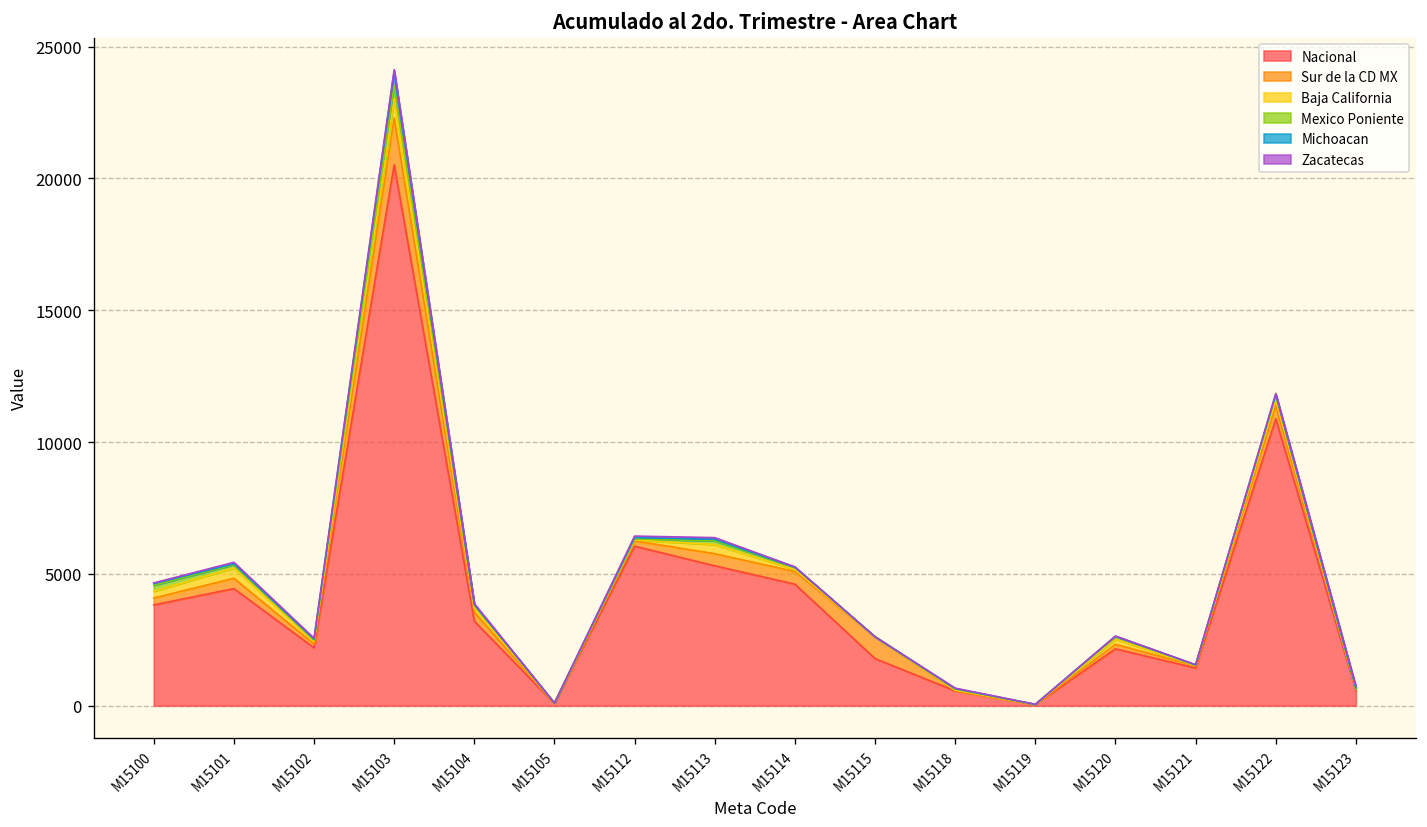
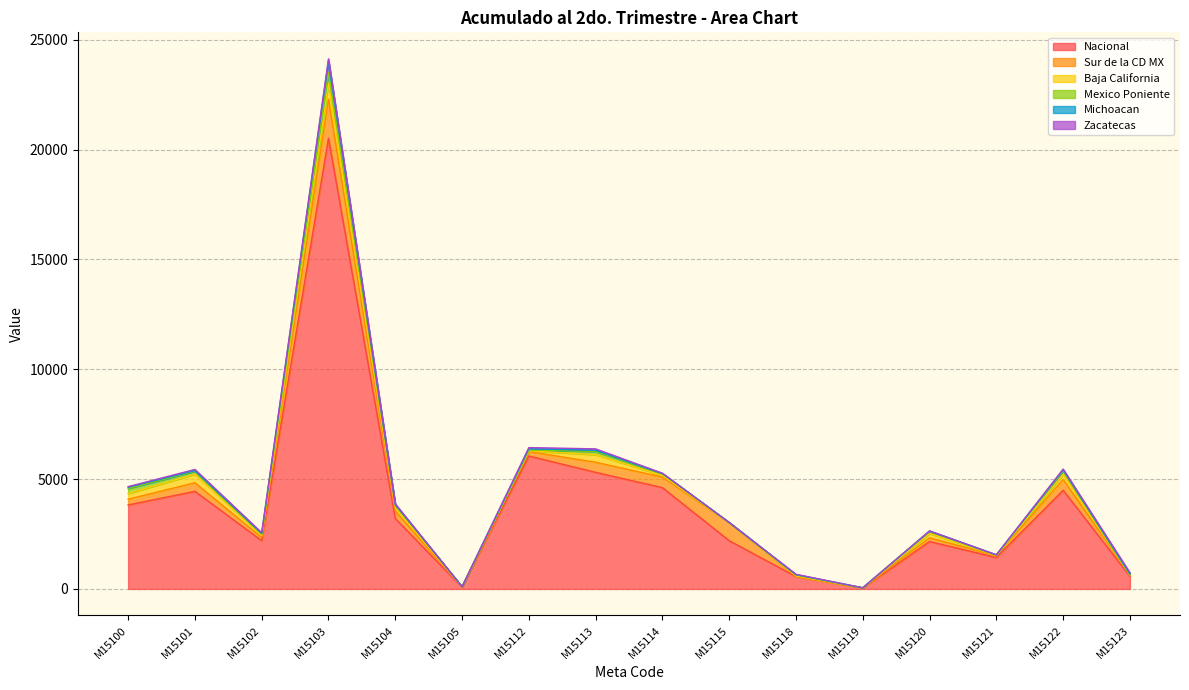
Nacional, M15115: 1800 -> 2200
Nacional, M15122: 10900 -> 4500
